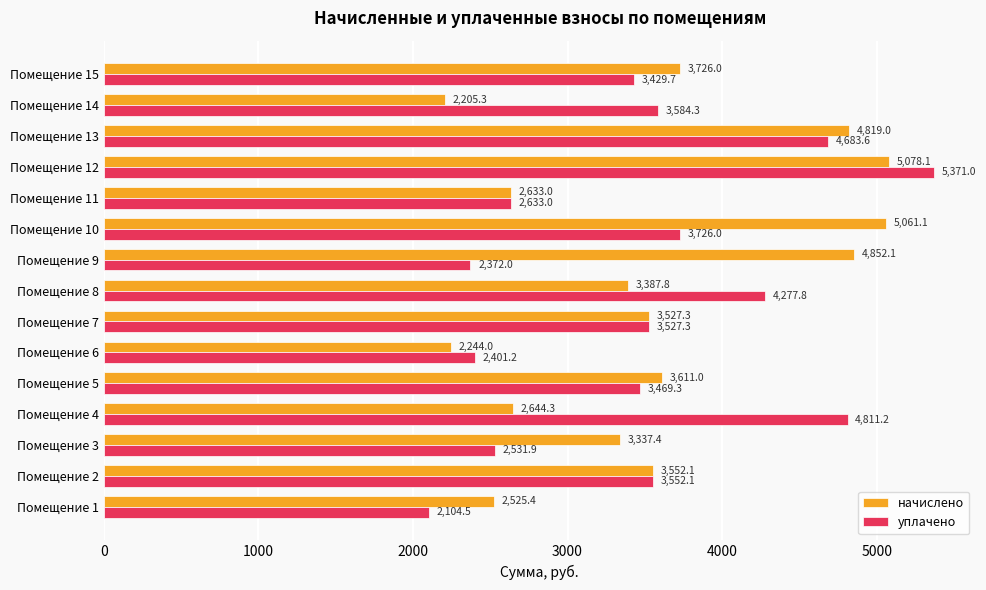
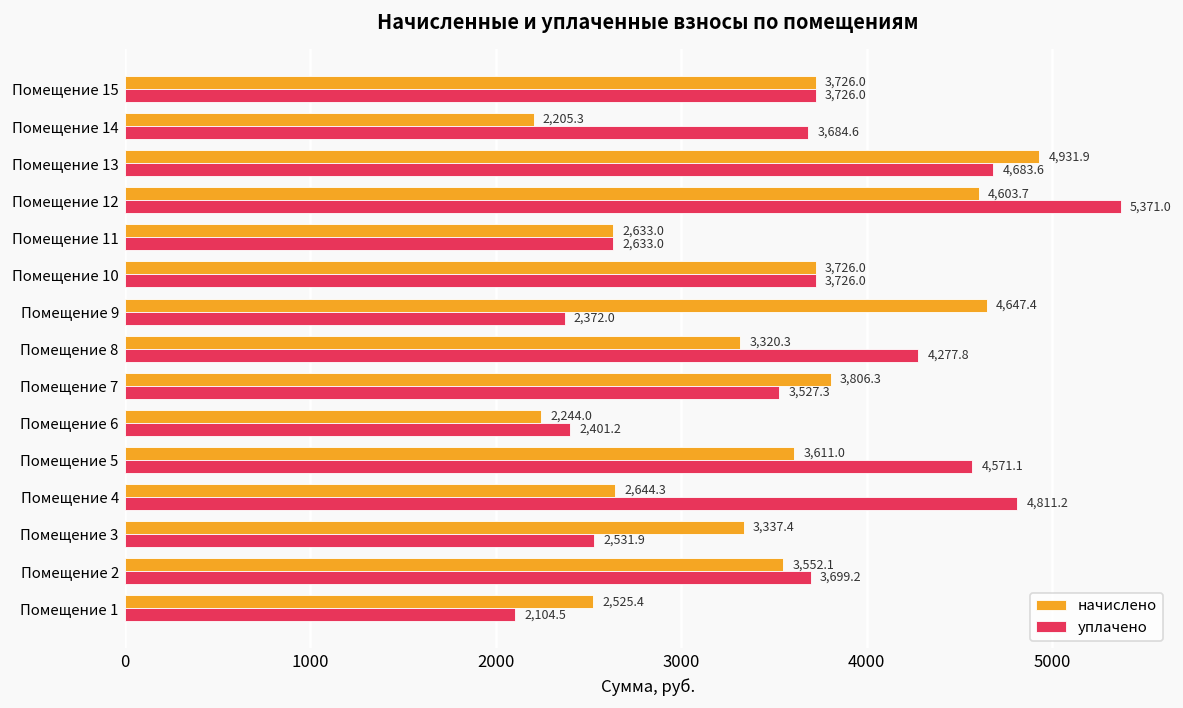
уплачено, Помещение 15: 3,429.7 -> 3,726.0
уплачено, Помещение 14: 3,584.3 -> 3,684.6
начислено, Помещение 13: 4,819.0 -> 4,931.9
начислено, Помещение 12: 5,078.1 -> 4,603.7
начислено, Помещение 10: 5,061.1 -> 3,726.0
начислено, Помещение 9: 4,852.1 -> 4,647.4
начислено, Помещение 8: 3,387.8 -> 3,320.3
начислено, Помещение 7: 3,527.3 -> 3,806.3
уплачено, Помещение 5: 3,469.3 -> 4,571.1
уплачено, Помещение 2: 3,552.1 -> 3,699.2
